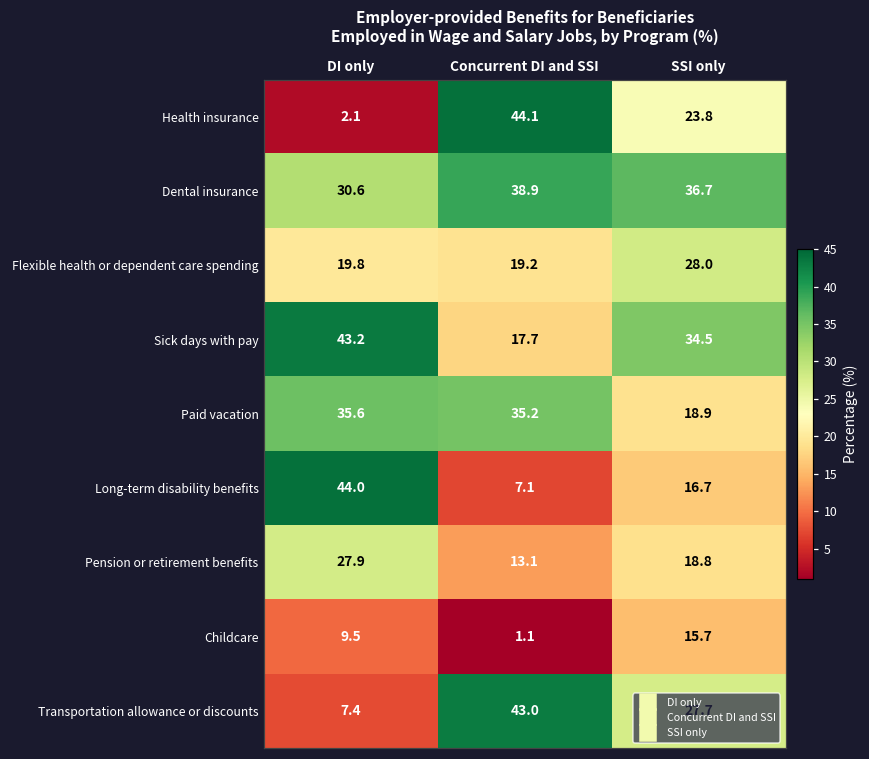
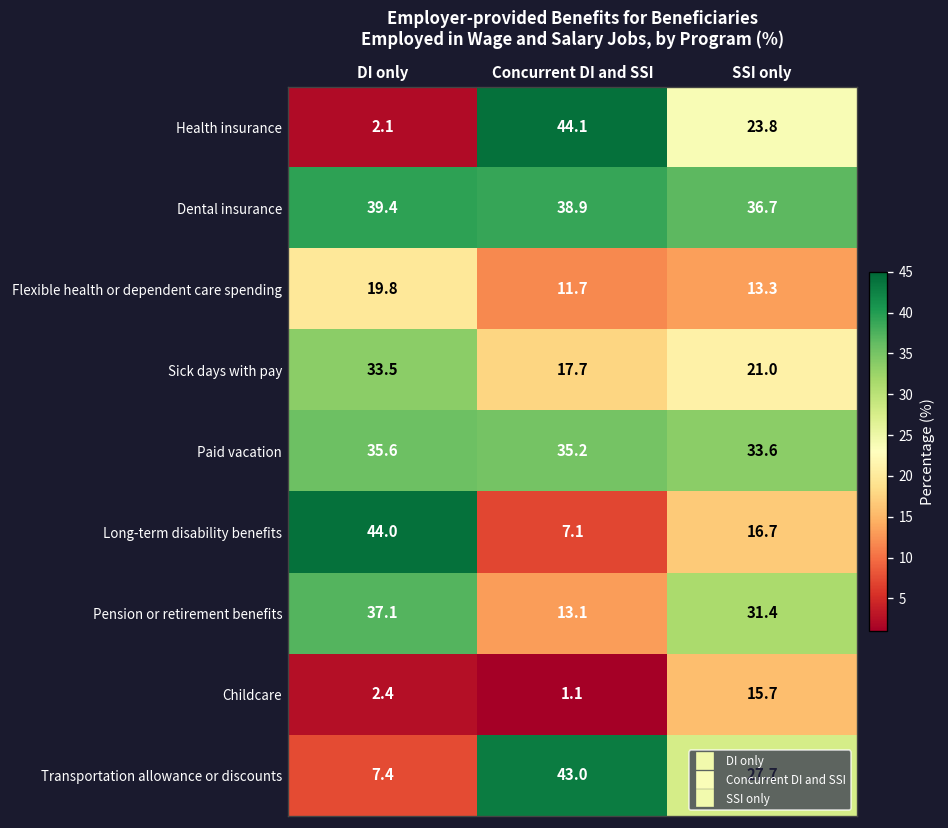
Dental insurance, DI only: 30.6 -> 39.4
Flexible health or dependent care spending, Concurrent DI and SSI: 19.2 -> 11.7
Flexible health or dependent care spending, SSI only: 28.0 -> 13.3
Sick days with pay, DI only: 43.2 -> 33.5
Sick days with pay, SSI only: 34.5 -> 21.0
Paid vacation, SSI only: 18.9 -> 33.6
Pension or retirement benefits, DI only: 27.9 -> 37.1
Pension or retirement benefits, SSI only: 18.8 -> 31.4
Childcare, DI only: 9.5 -> 2.4
